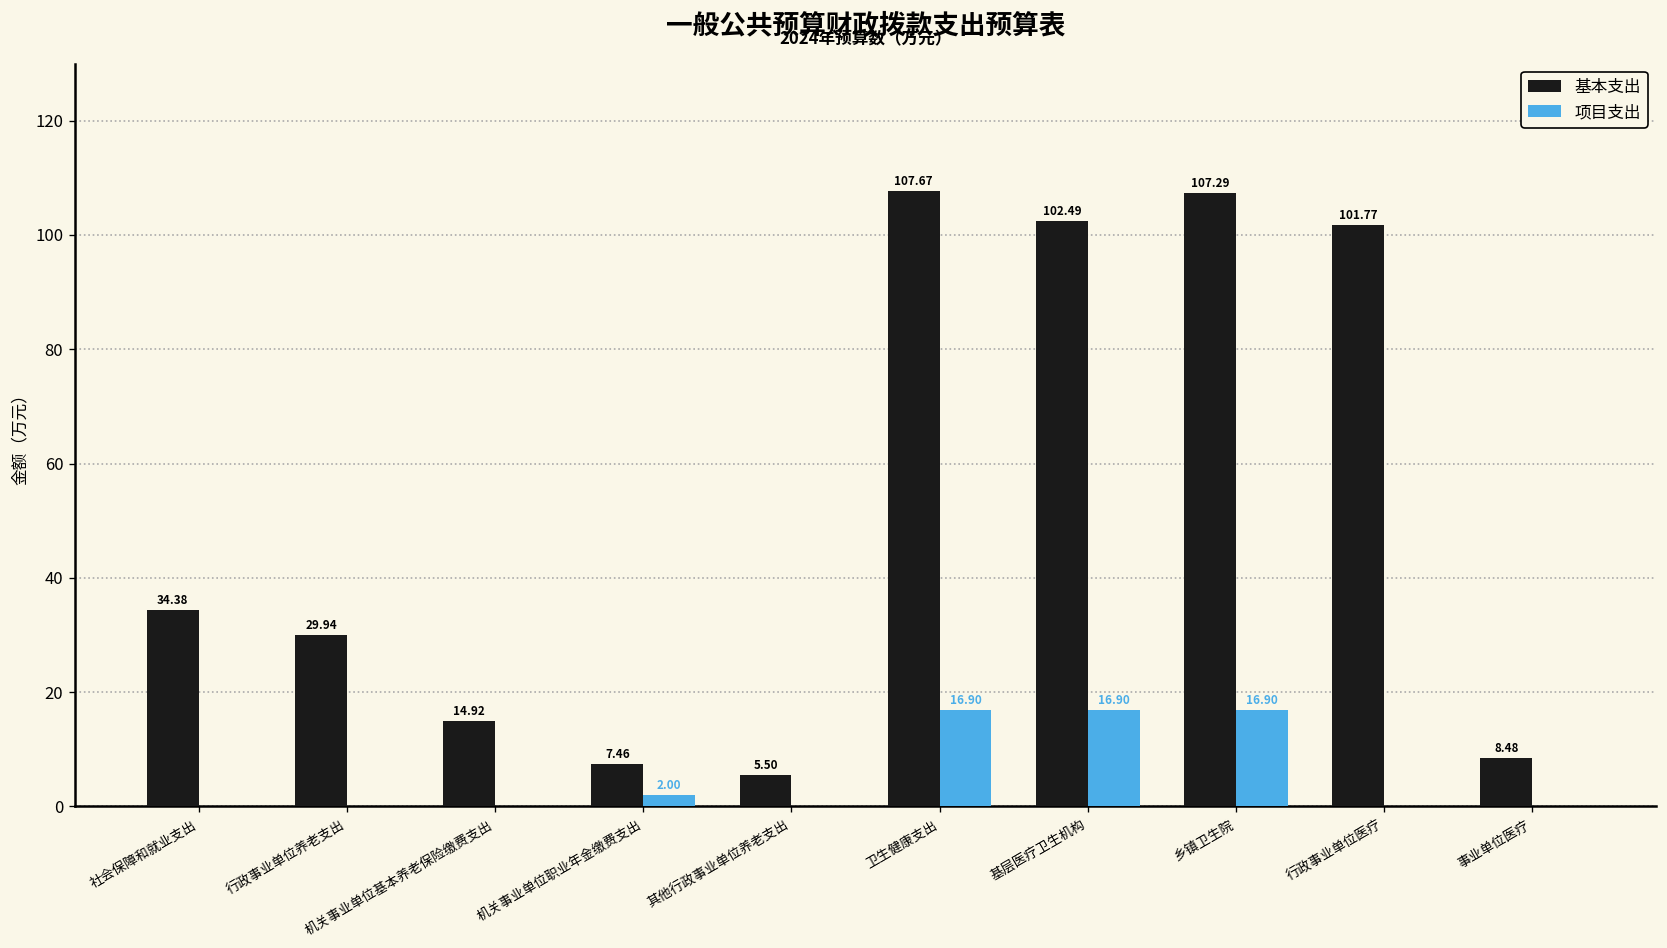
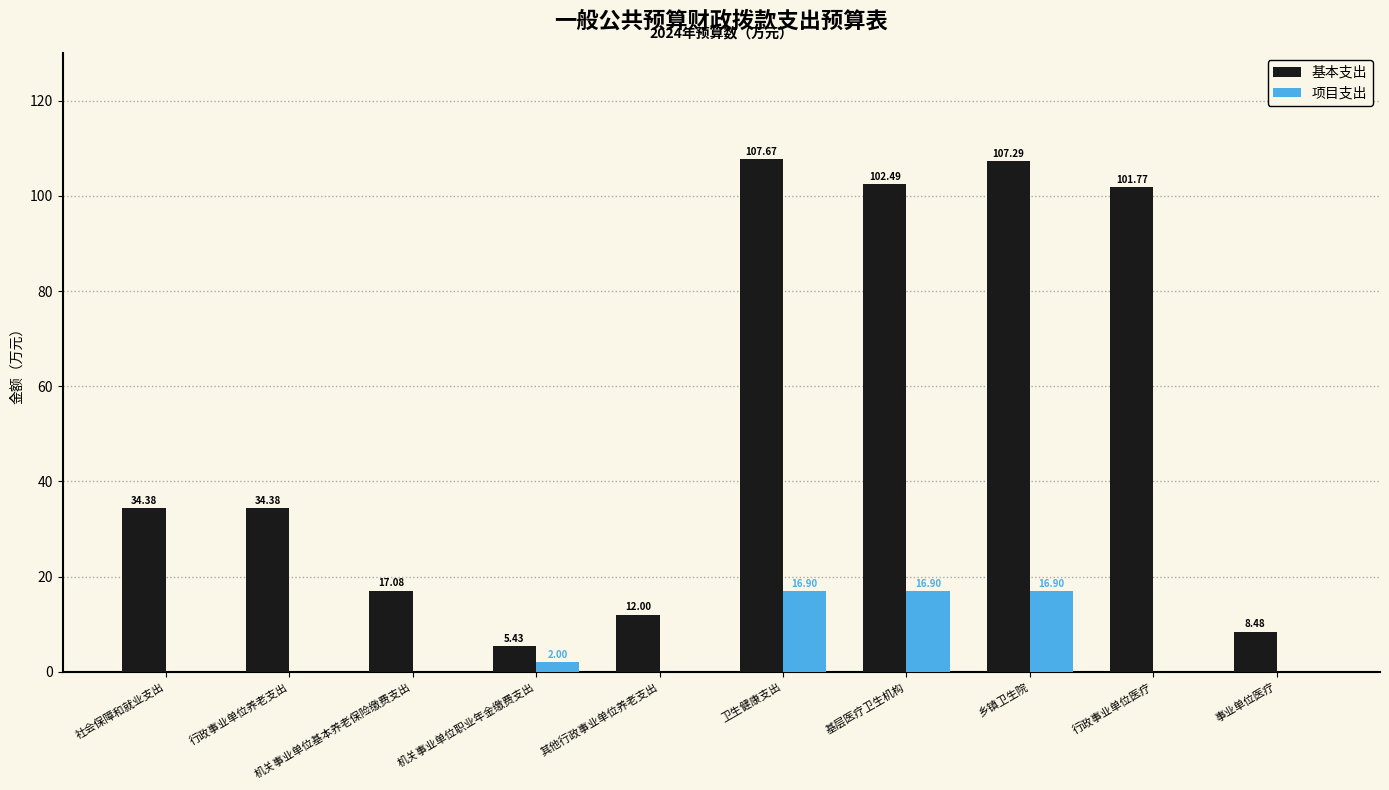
基本支出, 行政事业单位养老支出: 29.94 -> 34.38
基本支出, 机关事业单位基本养老保险缴费支出: 14.92 -> 17.08
基本支出, 机关事业单位职业年金缴费支出: 7.46 -> 5.43
基本支出, 其他行政事业单位养老支出: 5.50 -> 12.00
